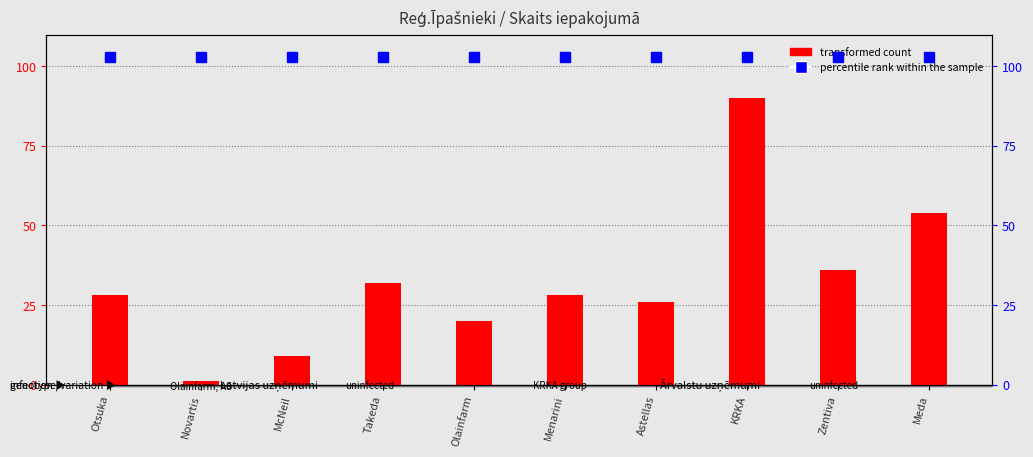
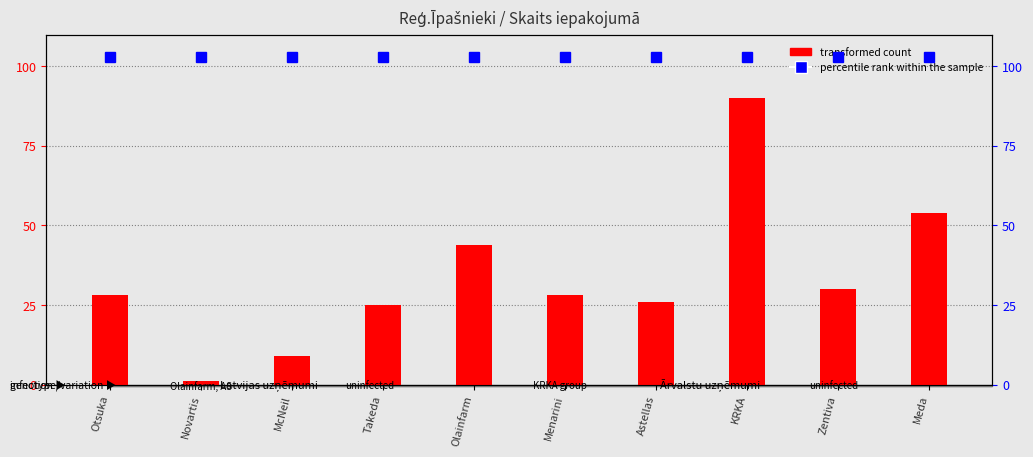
transformed count, Takeda: 32 -> 25
transformed count, Olainfarm: 20 -> 44
transformed count, Zentiva: 36 -> 30
